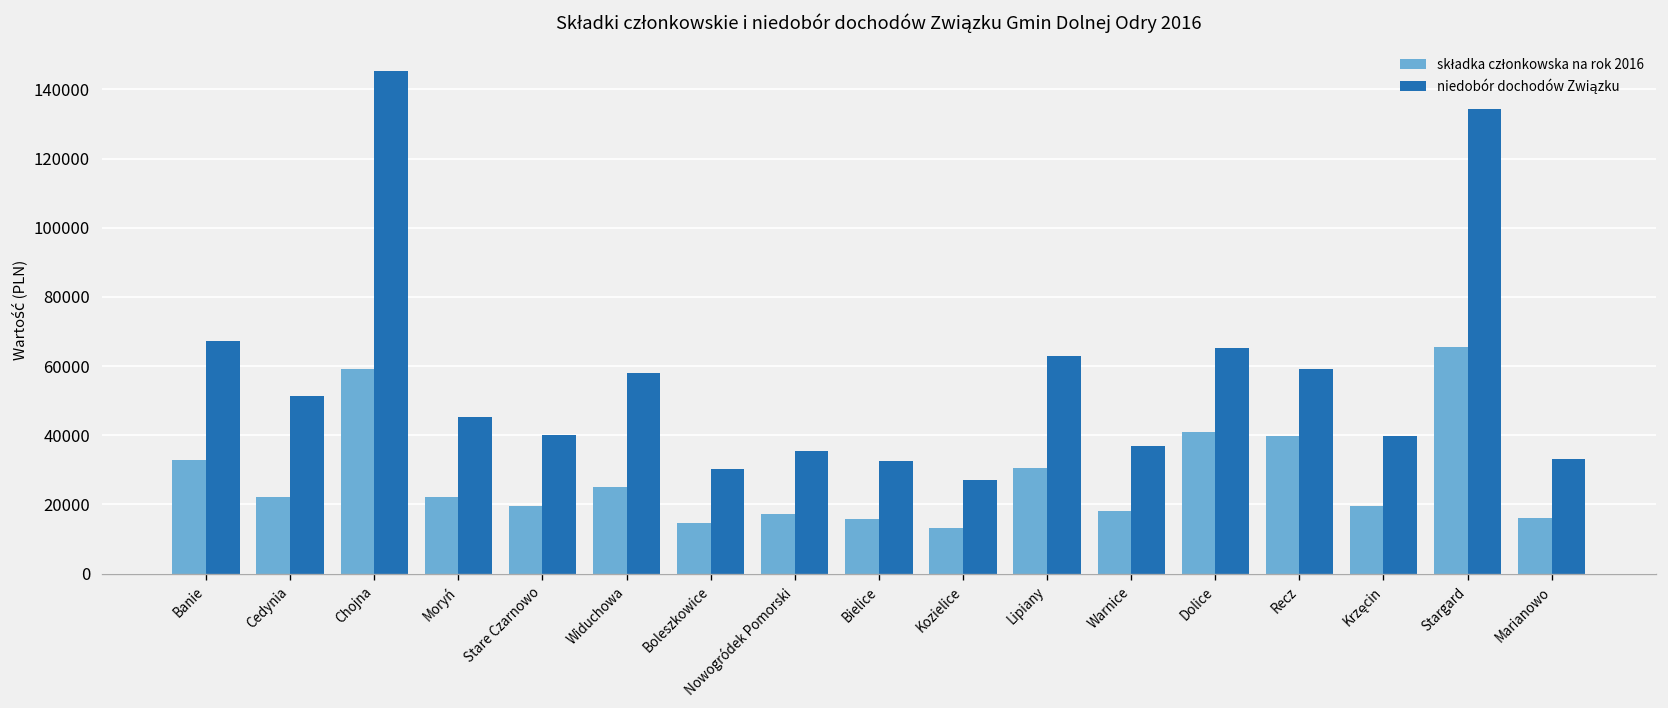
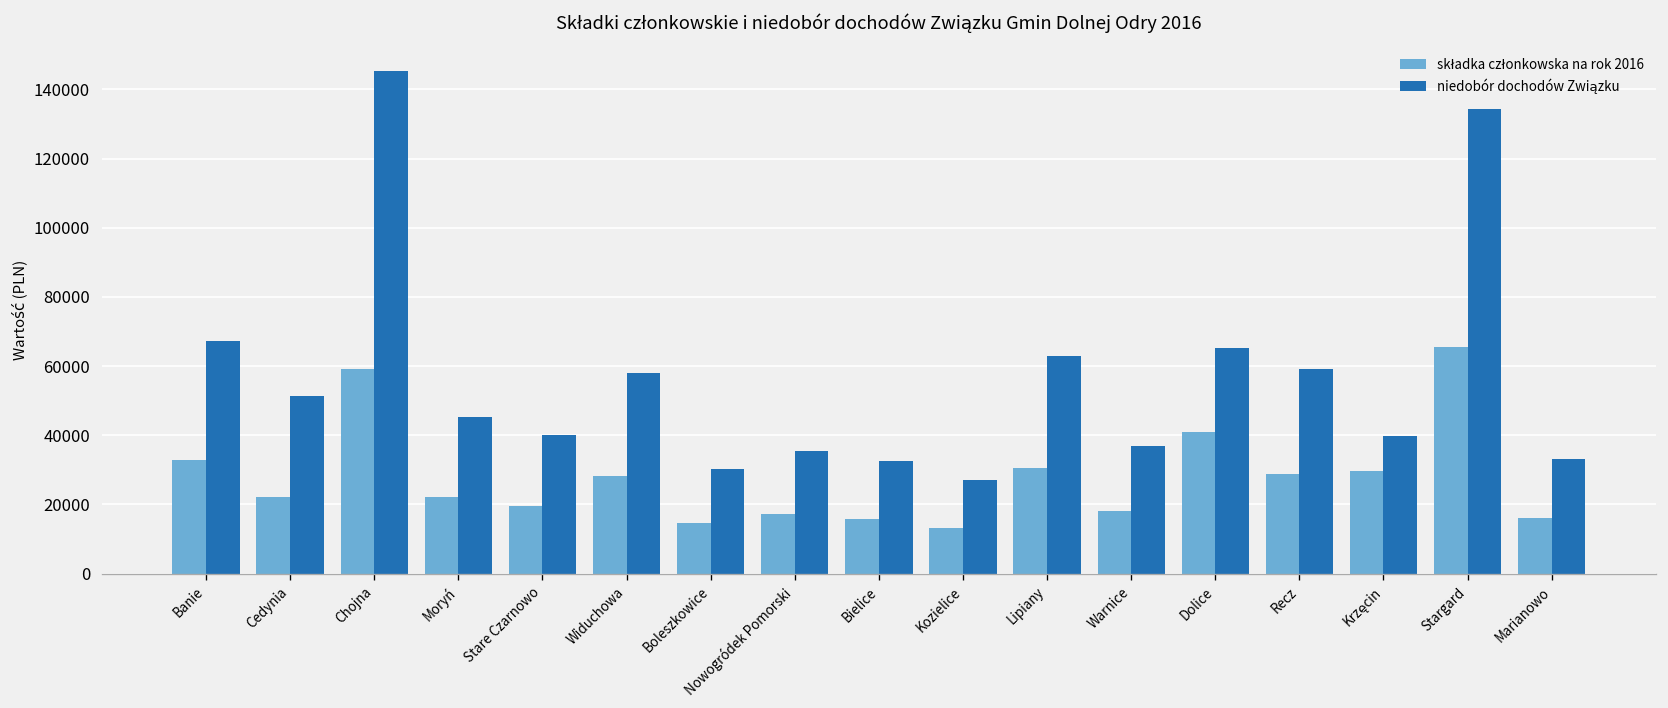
składka członkowska na rok 2016, Widuchowa: 25000 -> 28000
składka członkowska na rok 2016, Recz: 40000 -> 29000
składka członkowska na rok 2016, Krzęcin: 19000 -> 30000
